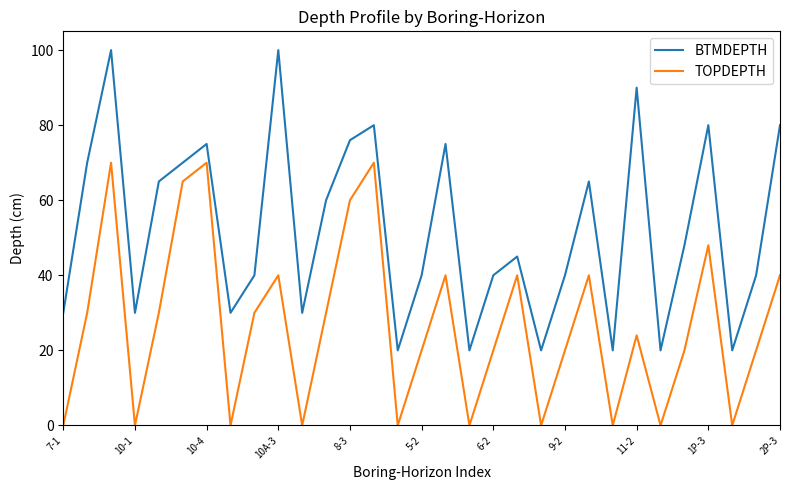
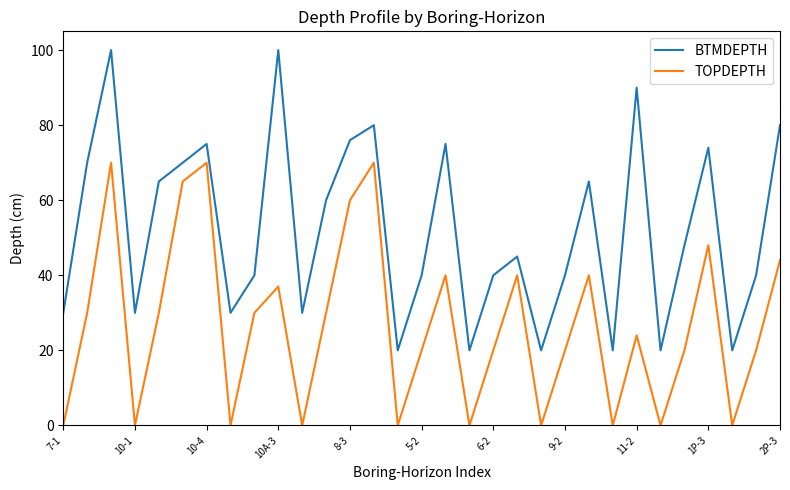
TOPDEPTH, 10A-3: 40 -> 37
BTMDEPTH, 1P-3: 80 -> 74
TOPDEPTH, 2P-3: 40 -> 44
